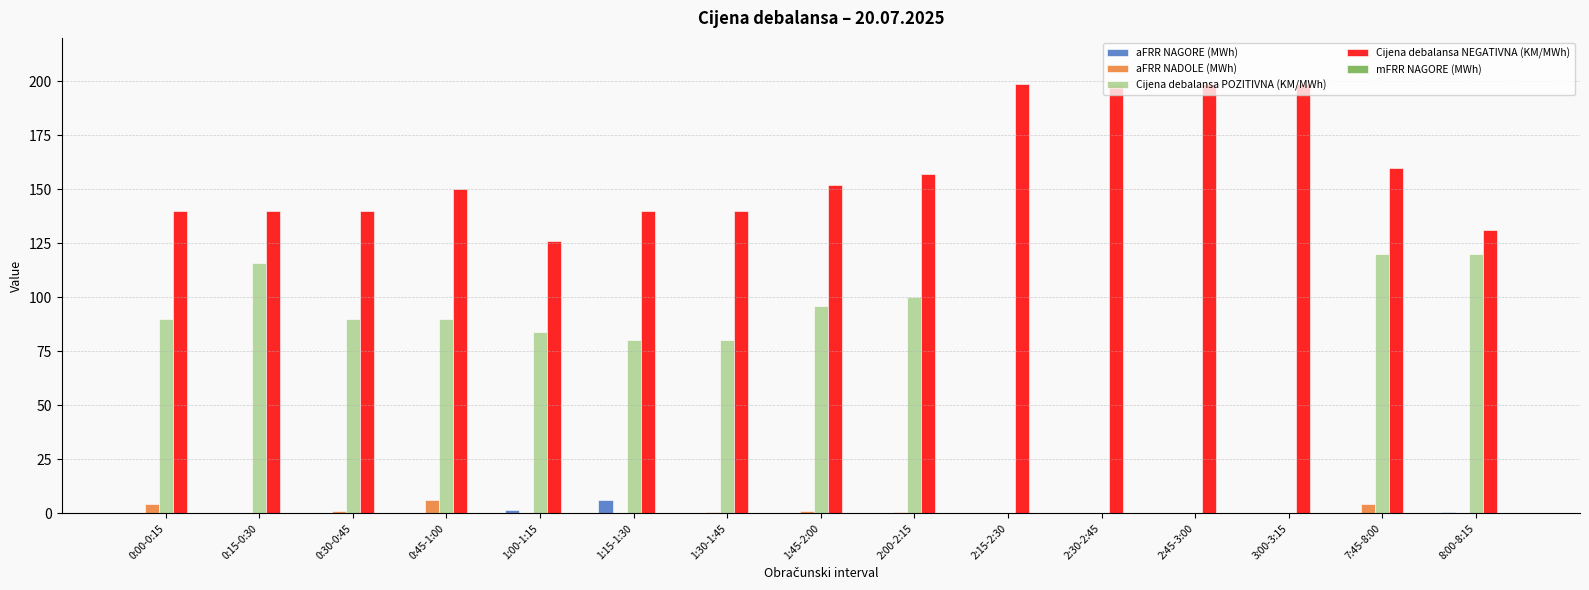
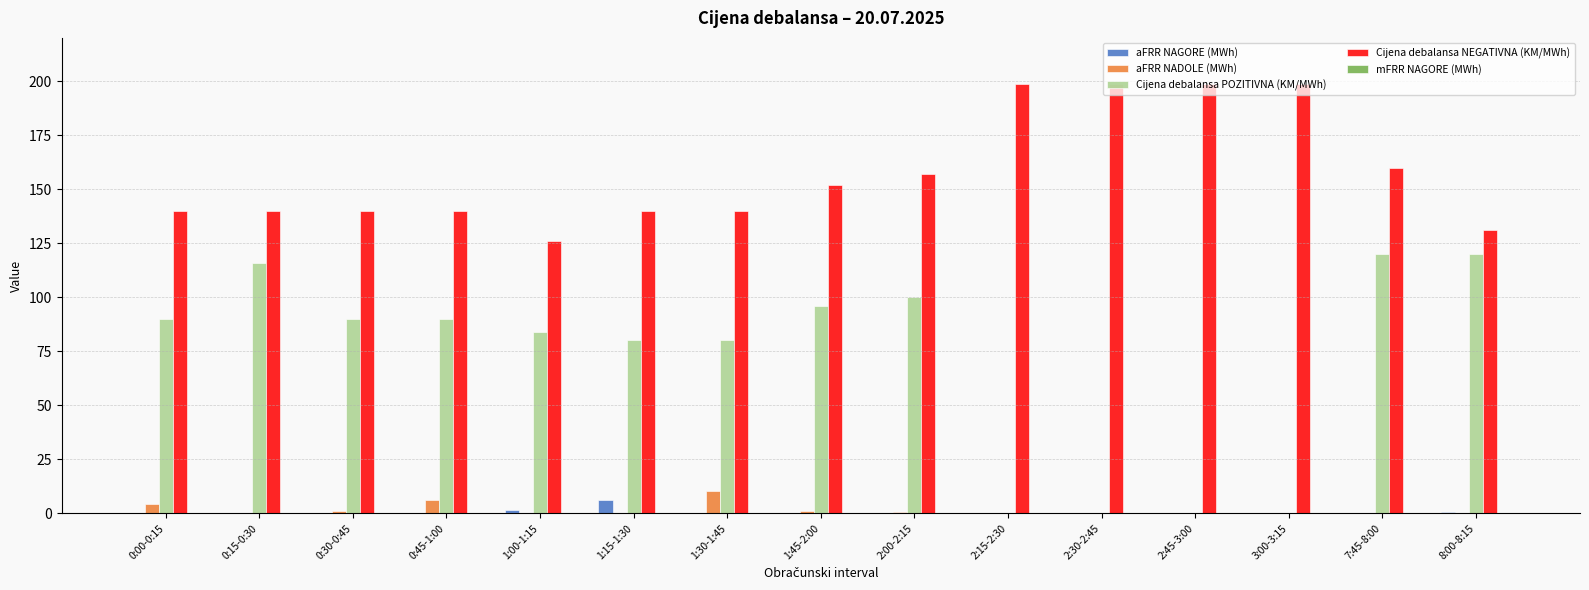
Cijena debalansa NEGATIVNA (KM/MWh), 0:45-1:00: 150 -> 140
aFRR NADOLE (MWh), 1:30-1:45: 1 -> 10
aFRR NADOLE (MWh), 7:45-8:00: 4 -> 0
